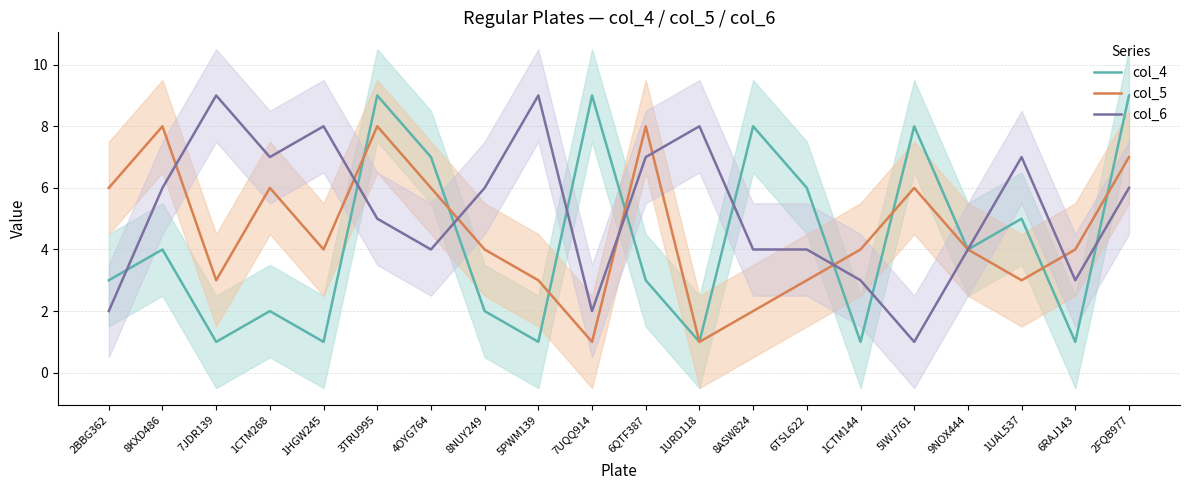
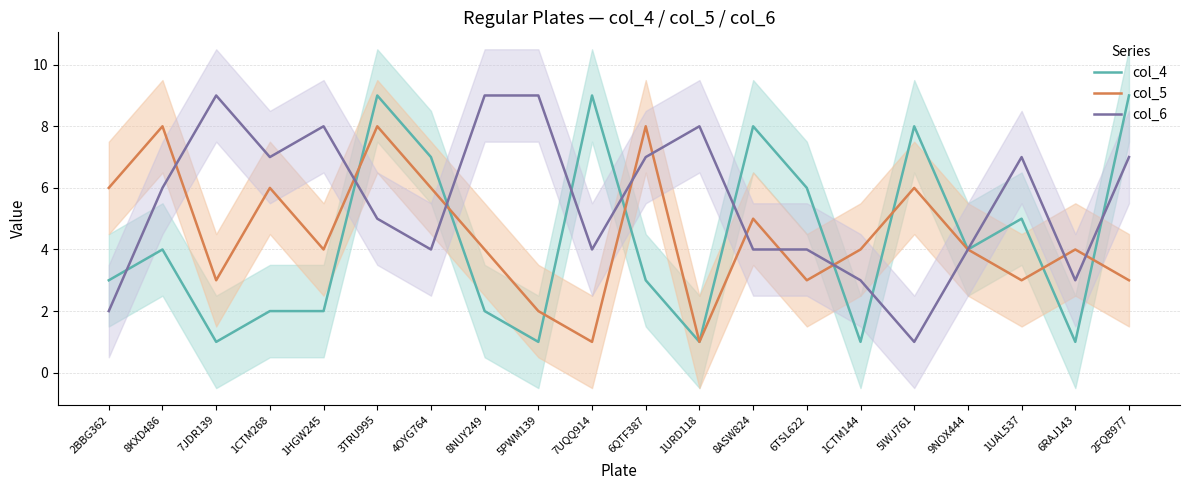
col_4, 1HGW245: 1 -> 2
col_6, 8NUY249: 6 -> 9
col_5, 5PWM139: 3 -> 2
col_6, 7UQQ914: 2 -> 4
col_5, 8ASW824: 2 -> 5
col_5, 2FQB977: 7 -> 3
col_6, 2FQB977: 6 -> 7
